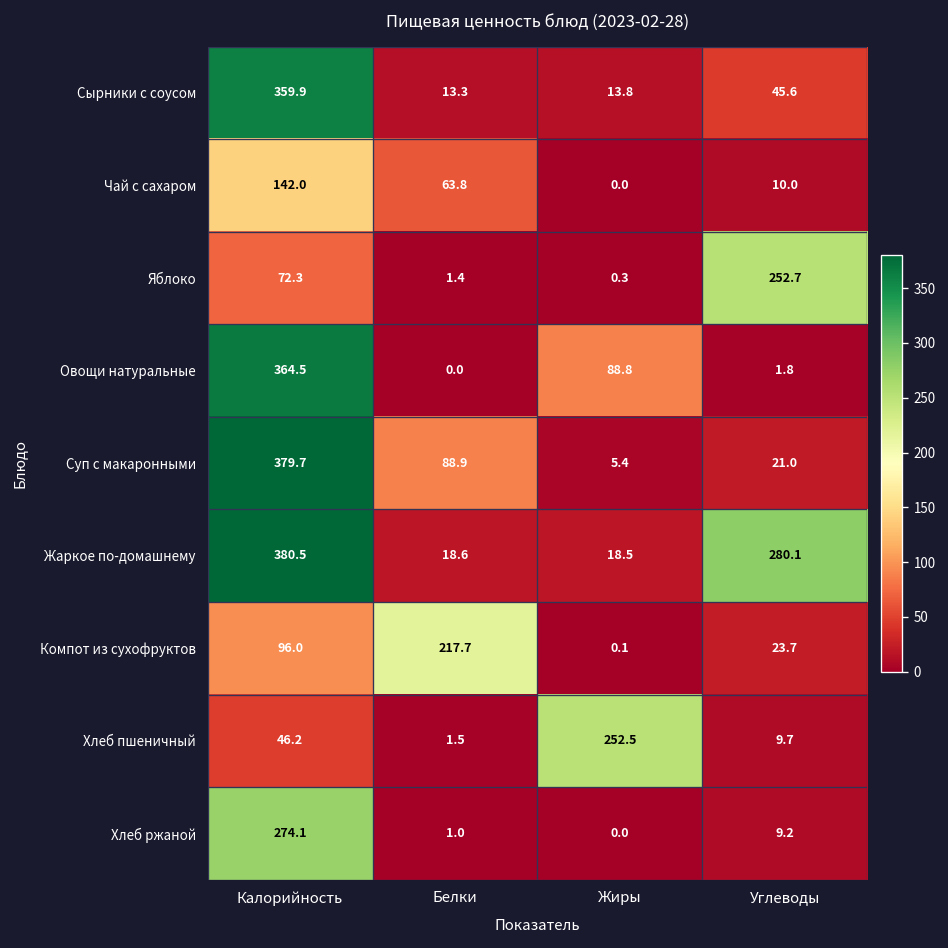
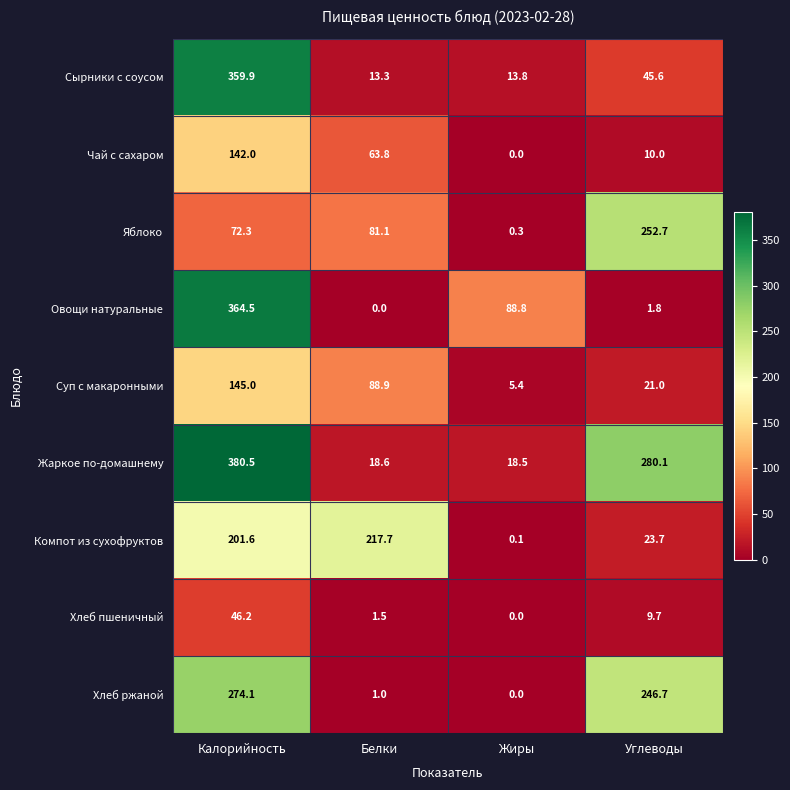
Яблоко, Белки: 1.4 -> 81.1
Суп с макаронными, Калорийность: 379.7 -> 145.0
Компот из сухофруктов, Калорийность: 96.0 -> 201.6
Хлеб пшеничный, Жиры: 252.5 -> 0.0
Хлеб ржаной, Углеводы: 9.2 -> 246.7
